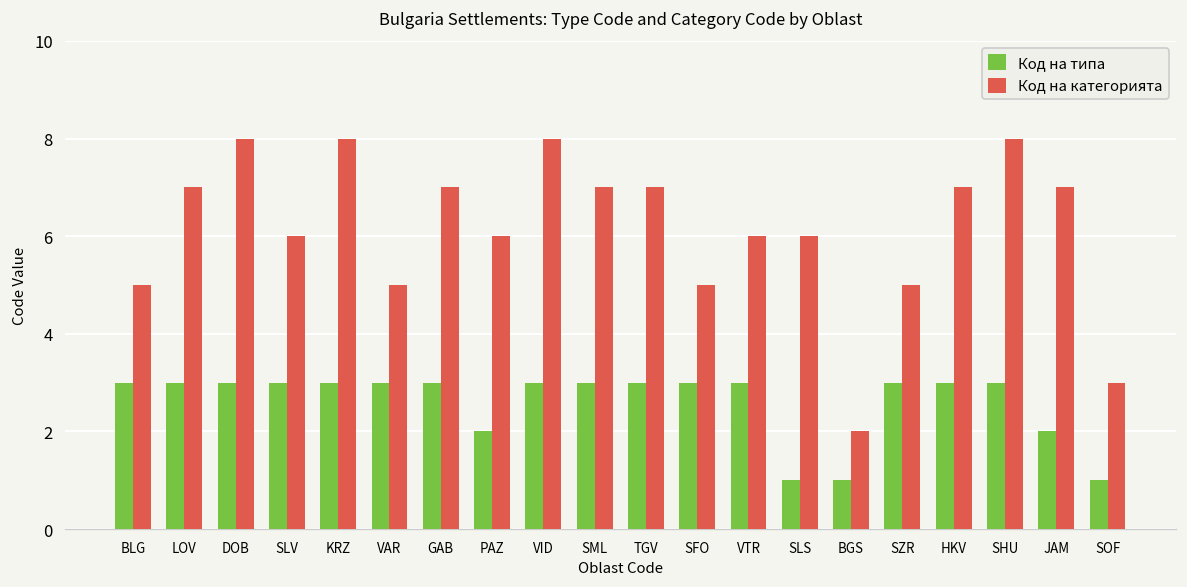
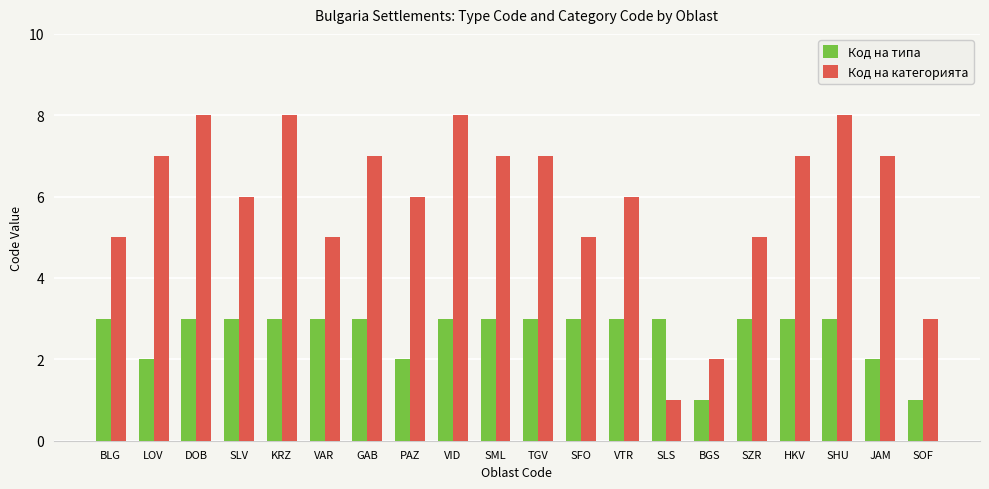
Код на типа, LOV: 3 -> 2
Код на типа, SLS: 1 -> 3
Код на категорията, SLS: 6 -> 1
